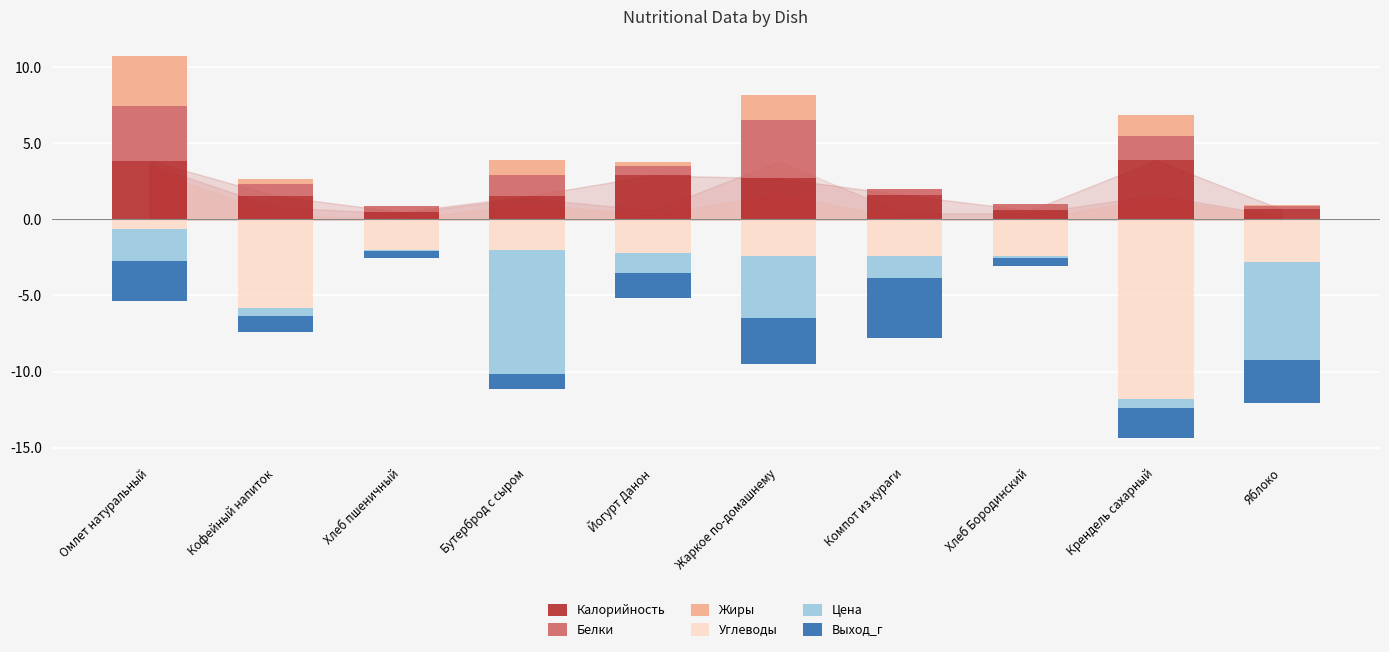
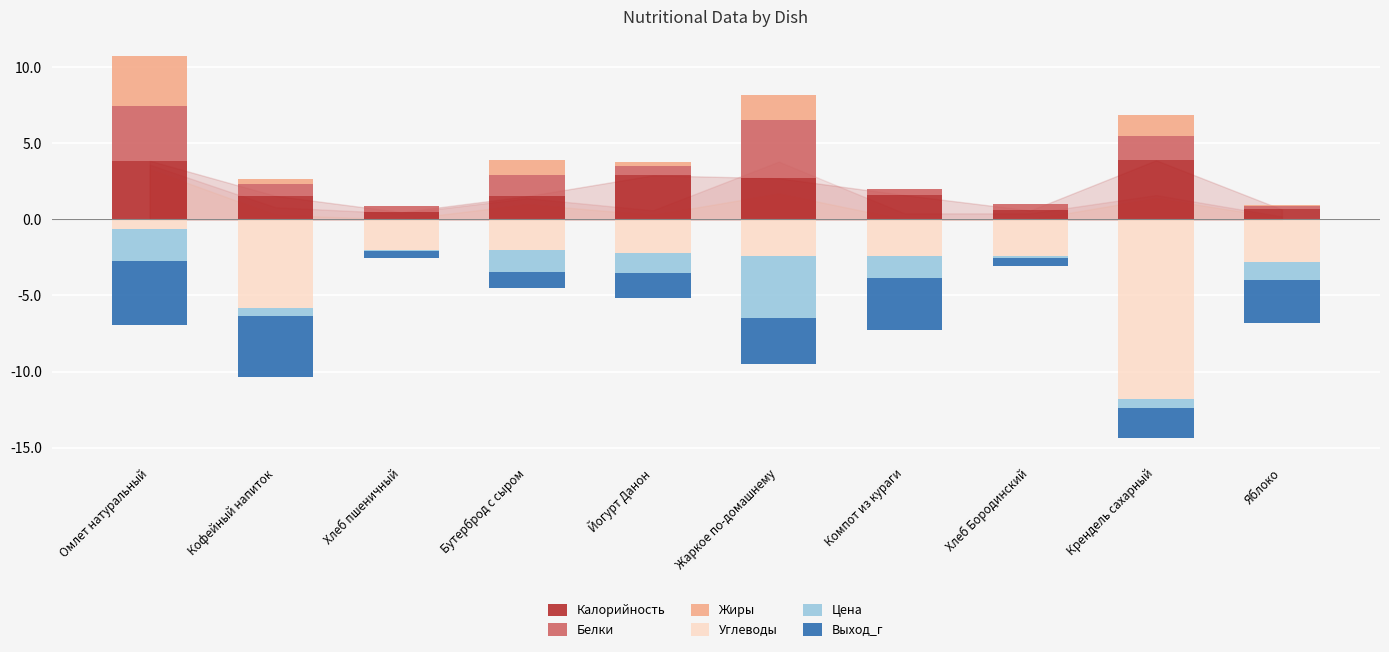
Выход_г, Омлет натуральный: -2.6 -> -4.2
Выход_г, Кофейный напиток: -1.0 -> -4.0
Цена, Бутерброд с сыром: -8.1 -> -1.5
Выход_г, Компот из кураги: -4.0 -> -3.5
Цена, Яблоко: -6.5 -> -1.2
